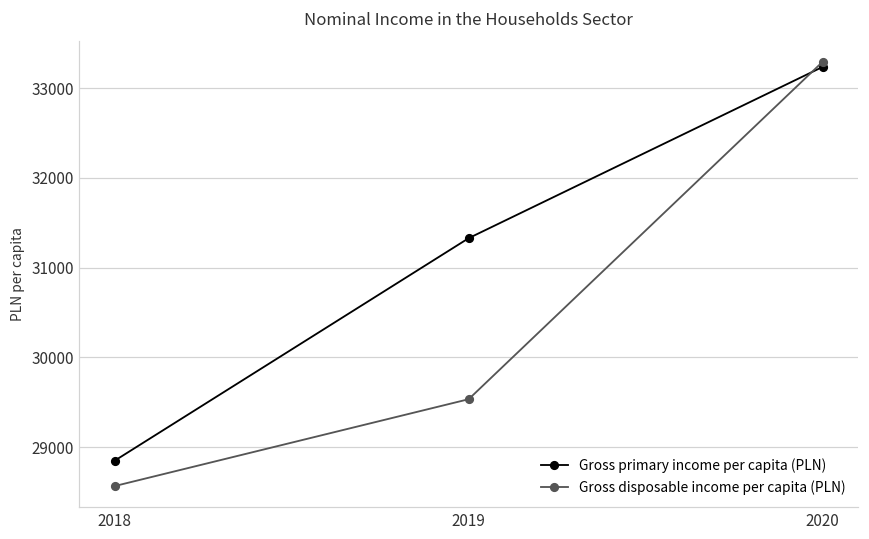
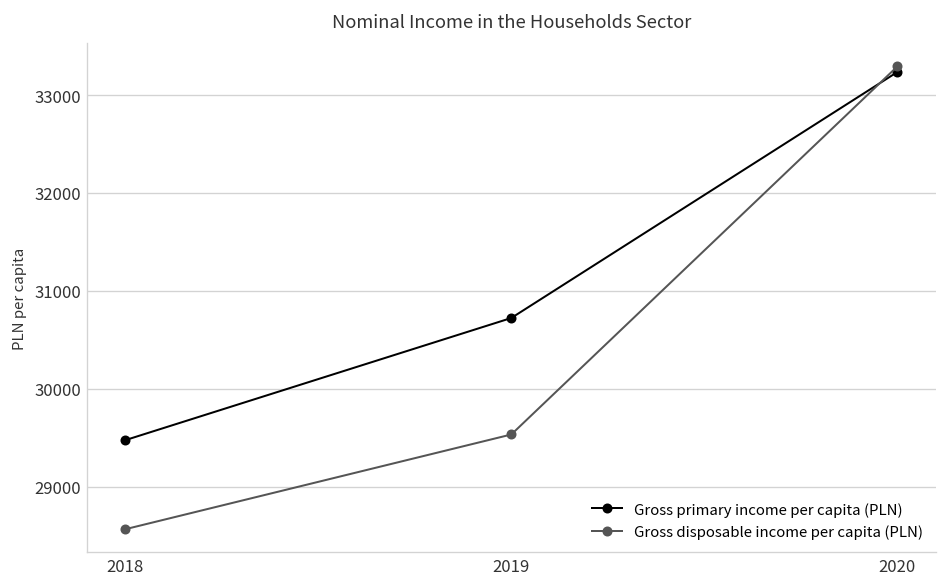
Gross primary income per capita (PLN), 2018: 28900 -> 29500
Gross primary income per capita (PLN), 2019: 31300 -> 30700
